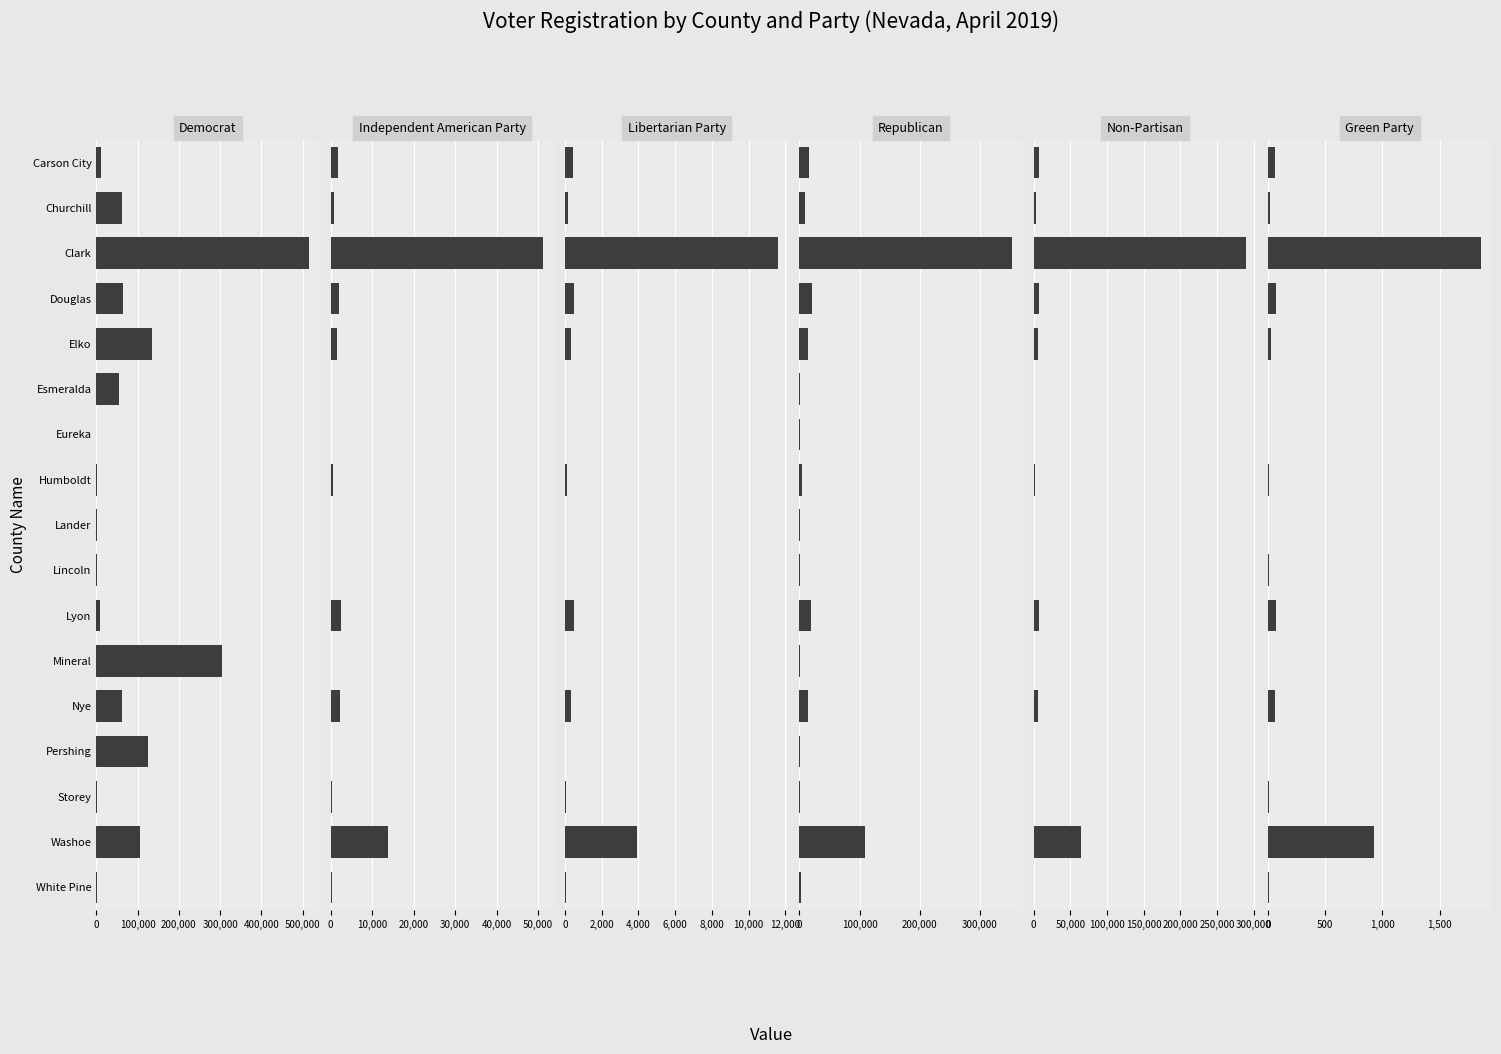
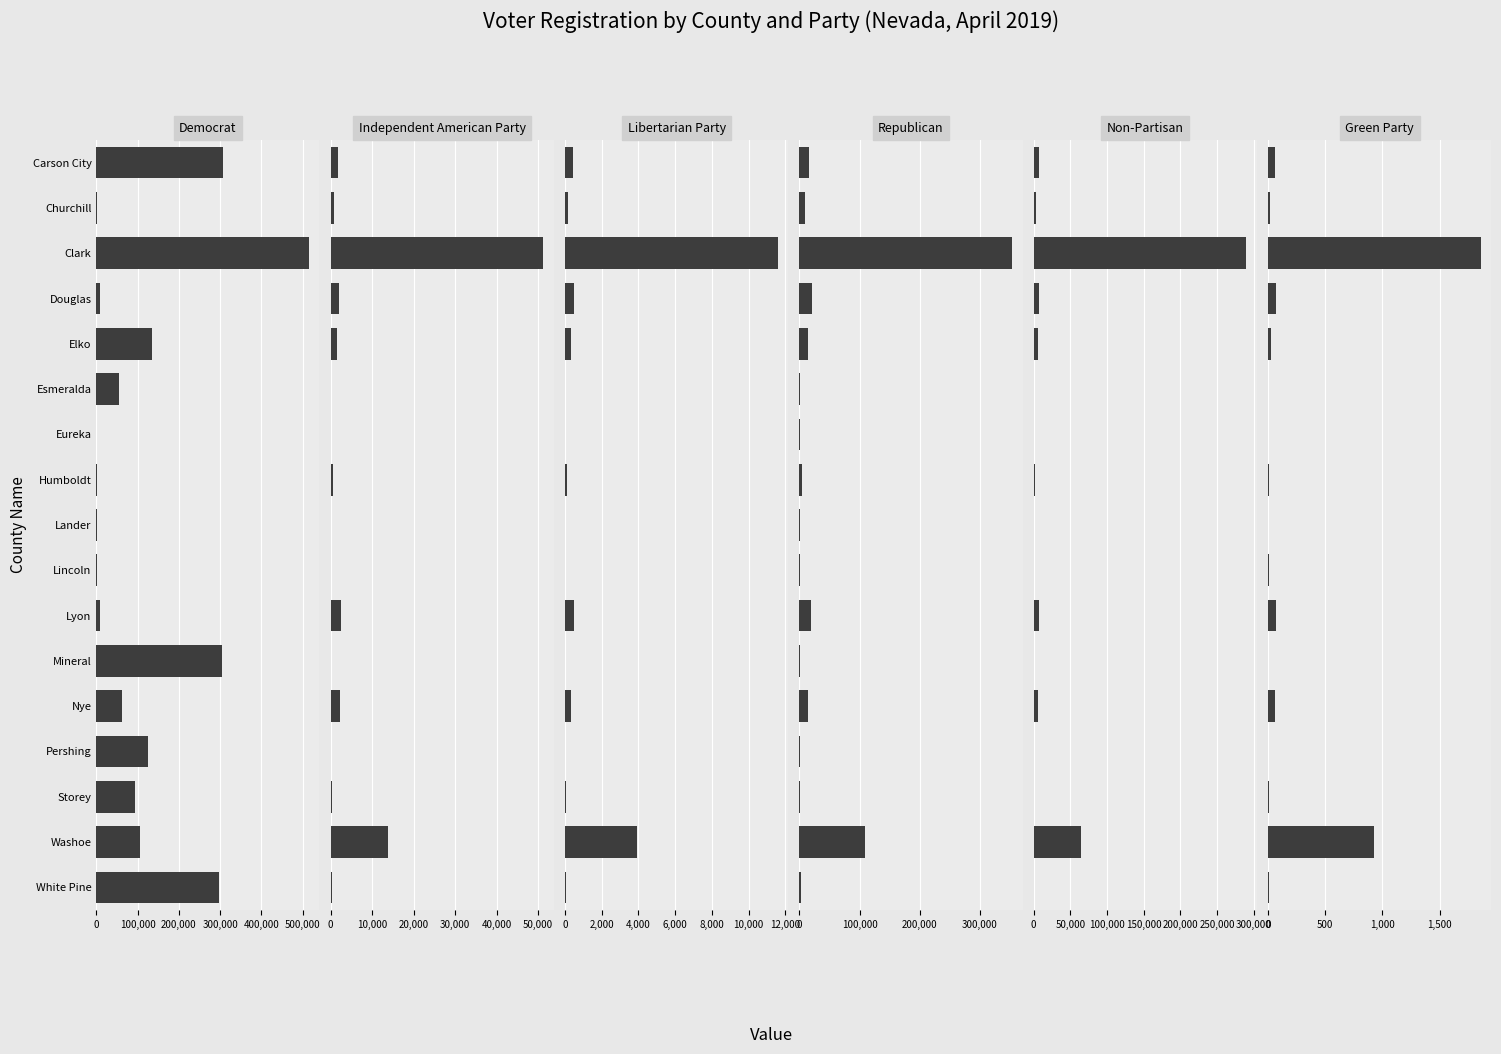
Democrat, Carson City: 10,000 -> 310,000
Democrat, Churchill: 60,000 -> 0
Democrat, Douglas: 60,000 -> 10,000
Democrat, Storey: 0 -> 90,000
Democrat, White Pine: 0 -> 300,000
